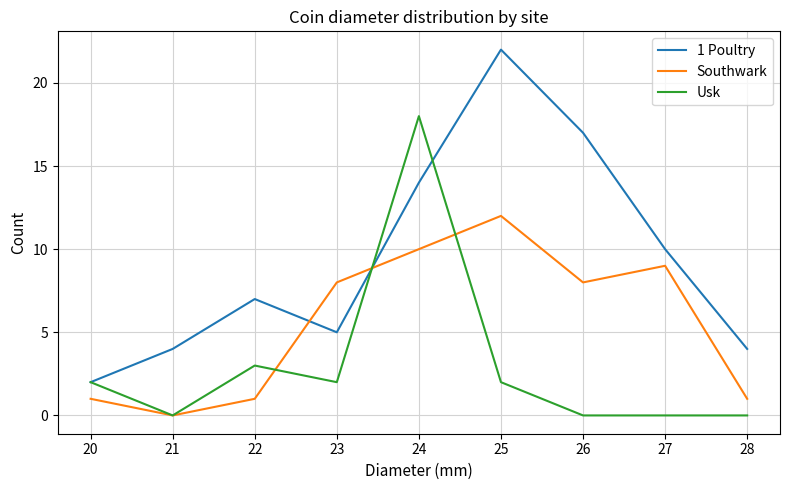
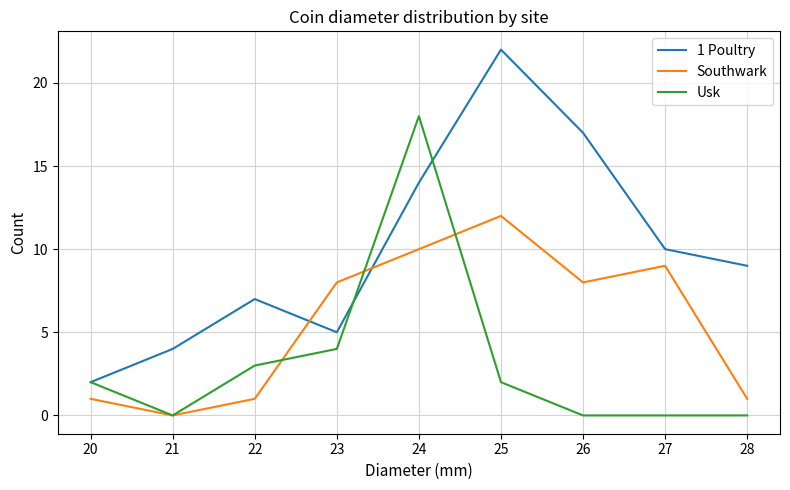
Usk, 23: 2 -> 4
1 Poultry, 28: 4 -> 9
